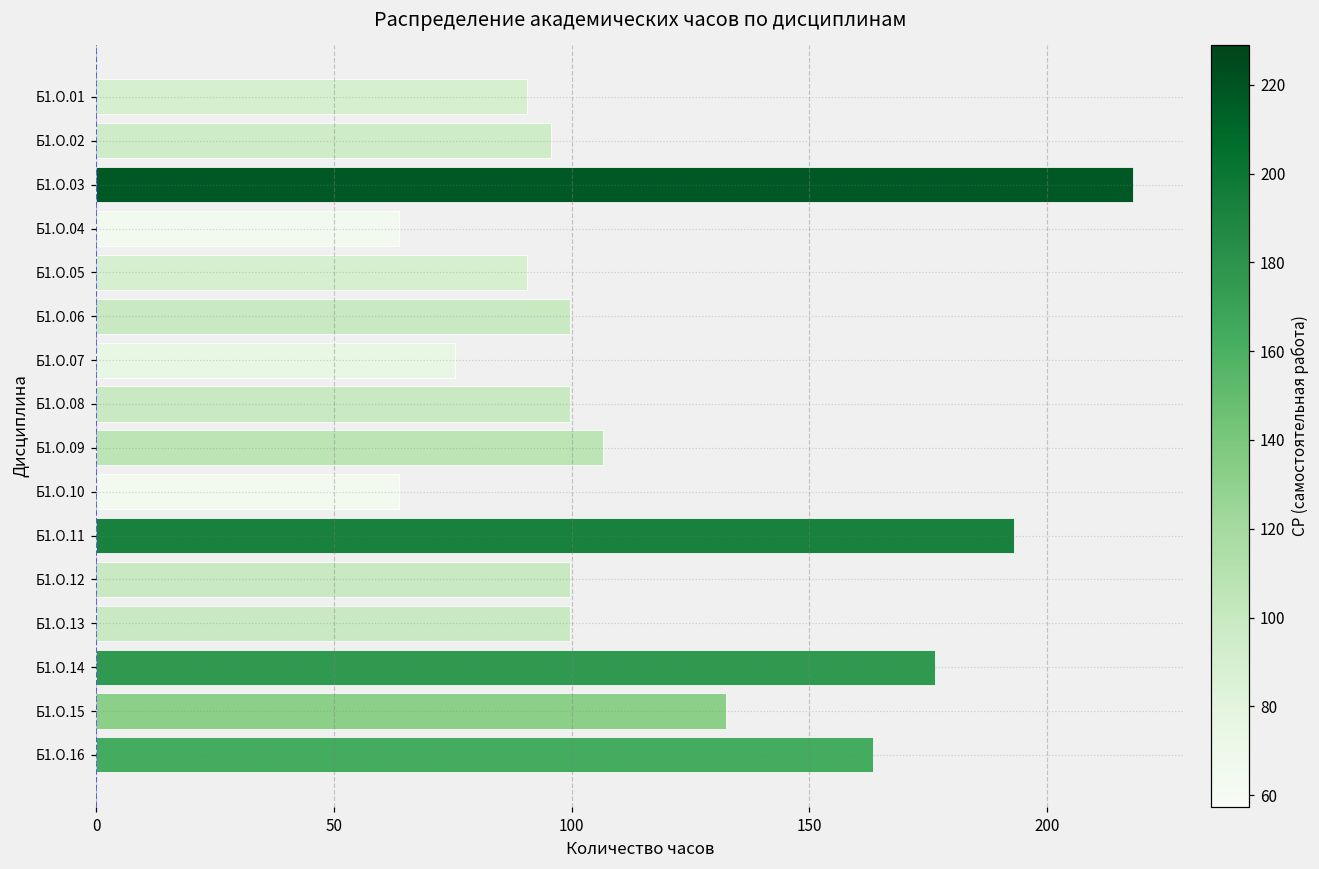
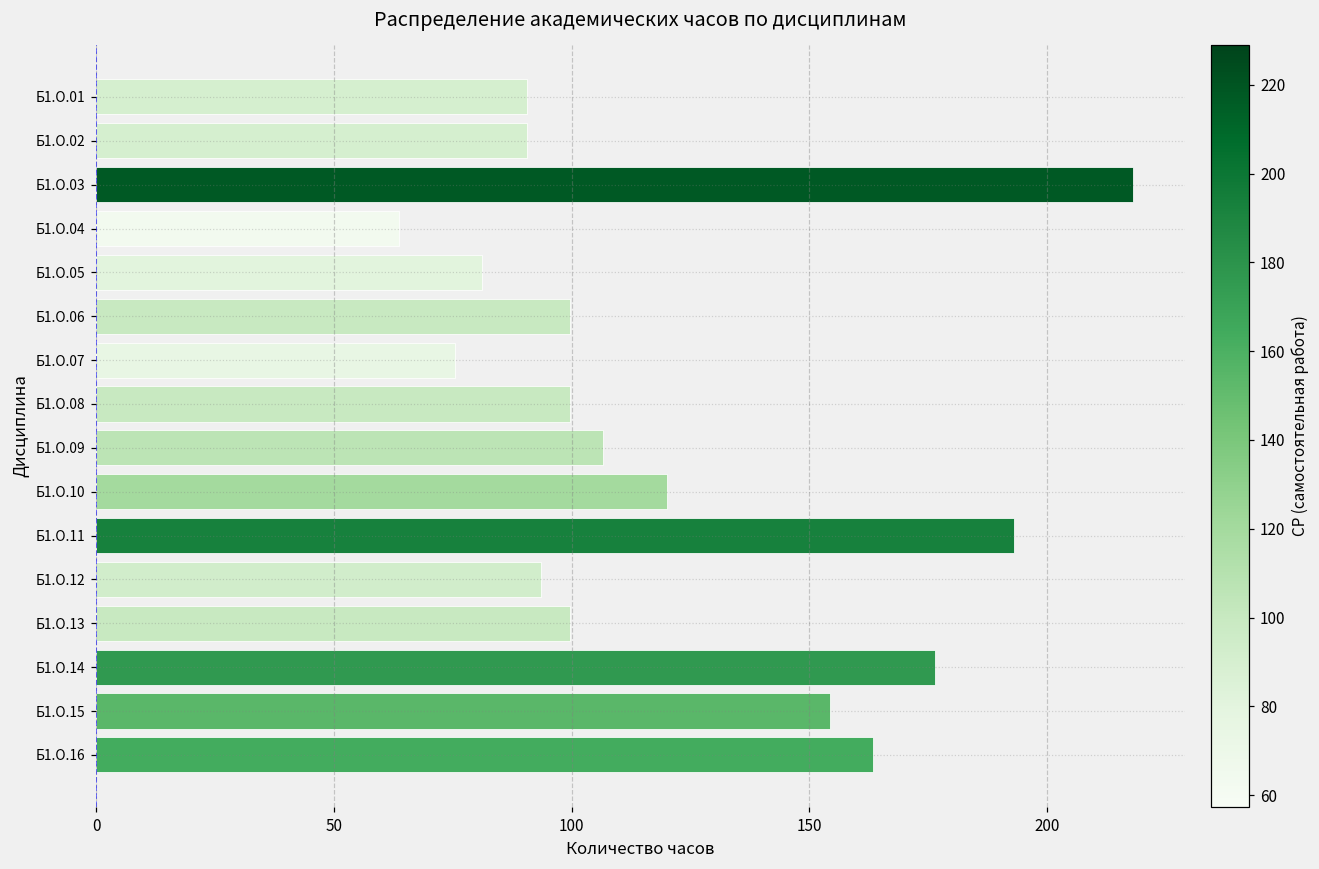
Б1.О.02: 96 -> 91
Б1.О.05: 91 -> 81
Б1.О.10: 64 -> 120
Б1.О.12: 100 -> 94
Б1.О.15: 132 -> 154
